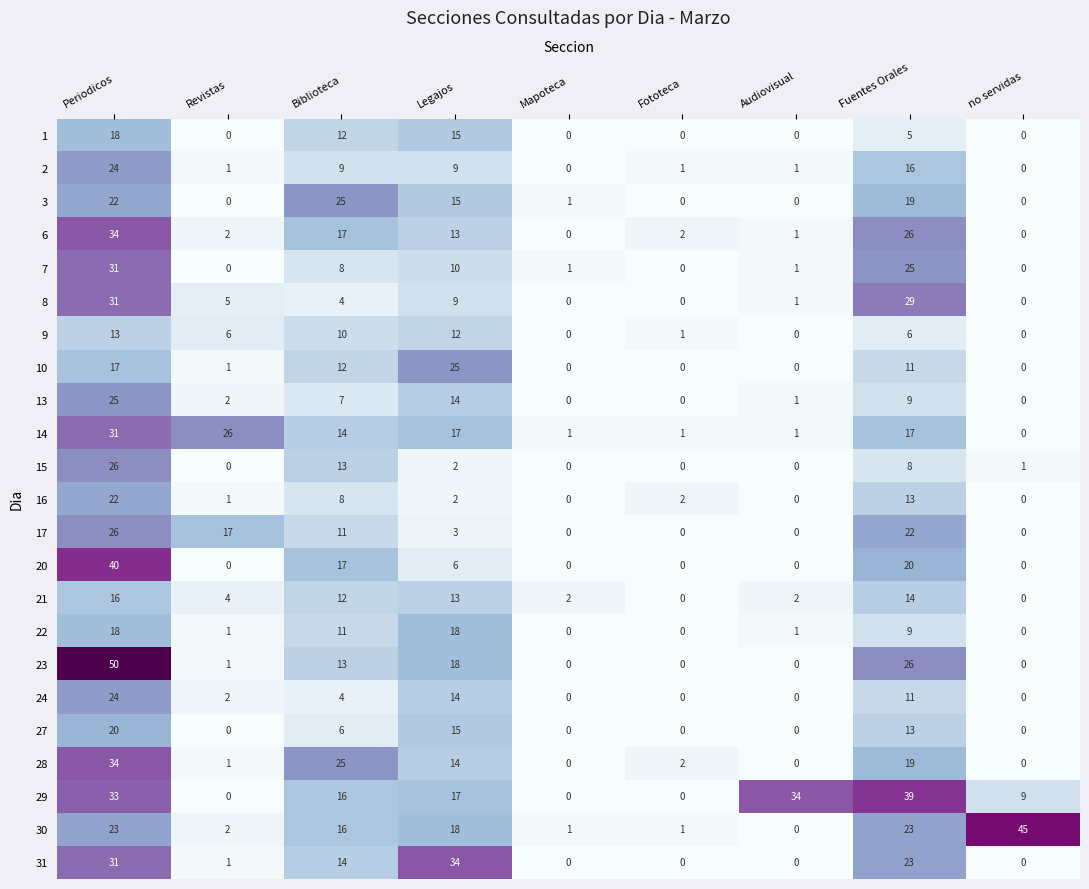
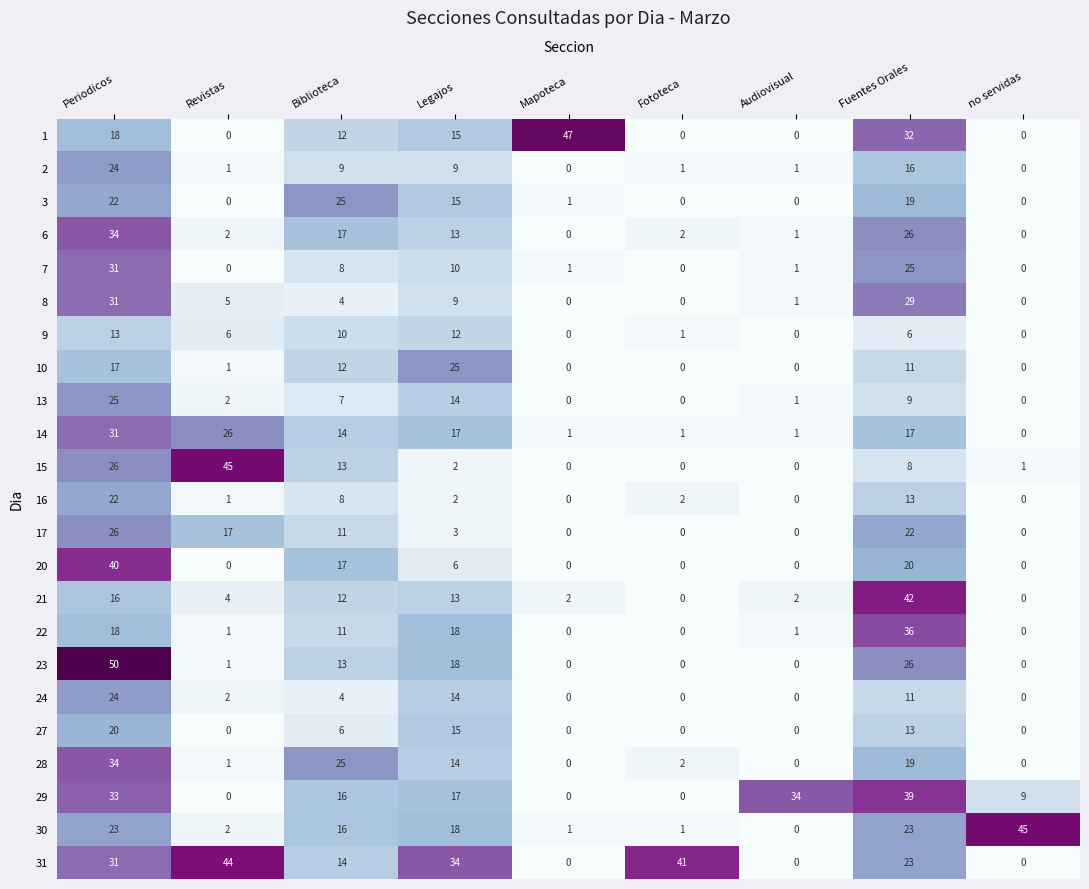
1, Mapoteca: 0 -> 47
1, Fuentes Orales: 5 -> 32
15, Revistas: 0 -> 45
21, Fuentes Orales: 14 -> 42
22, Fuentes Orales: 9 -> 36
31, Revistas: 1 -> 44
31, Fototeca: 0 -> 41
